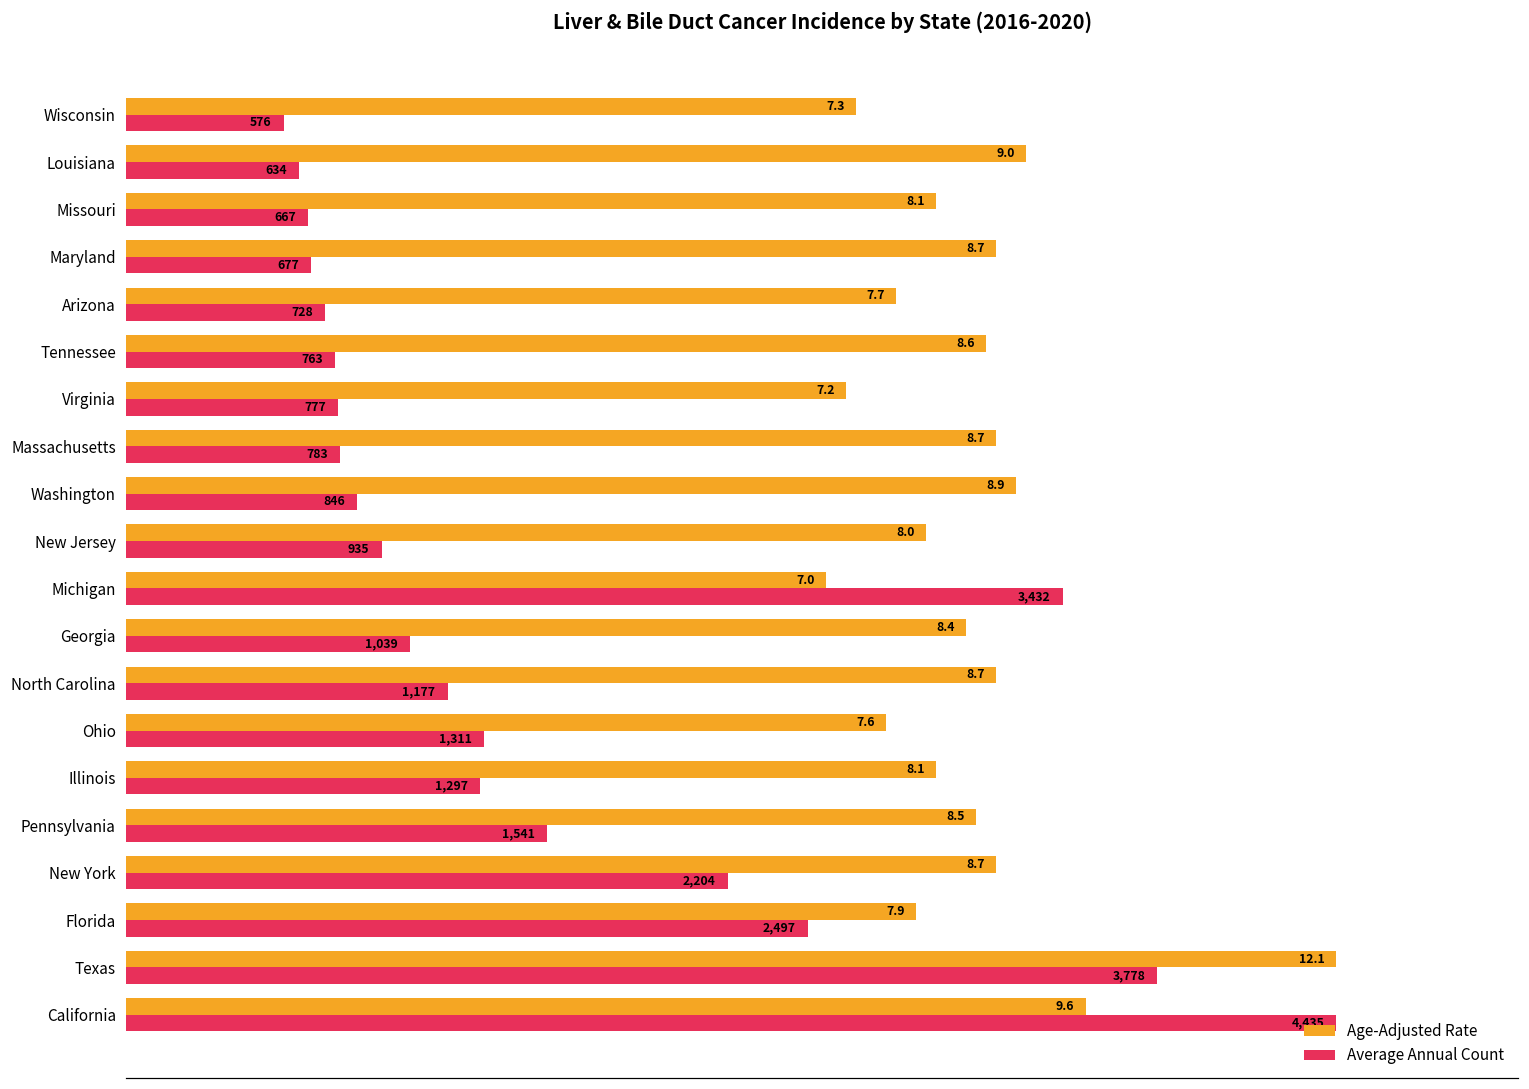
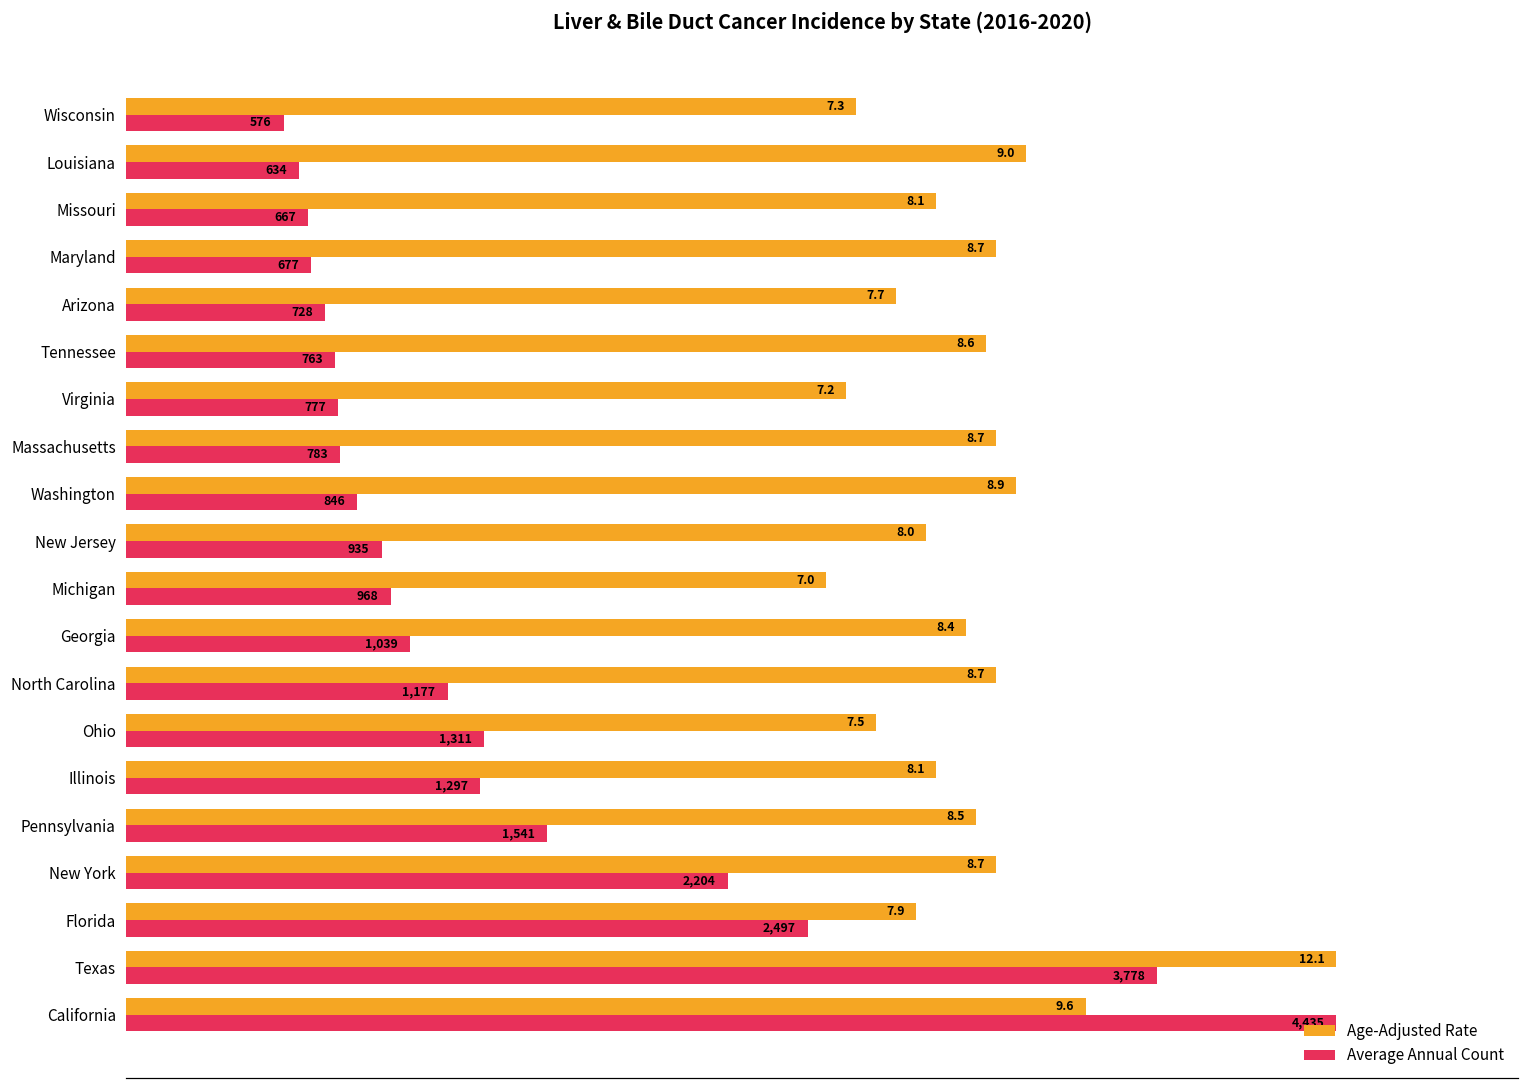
Average Annual Count, Michigan: 3,432 -> 968
Age-Adjusted Rate, Ohio: 7.6 -> 7.5
